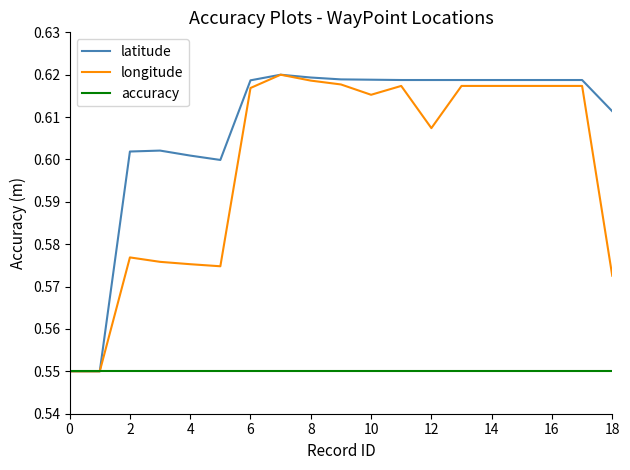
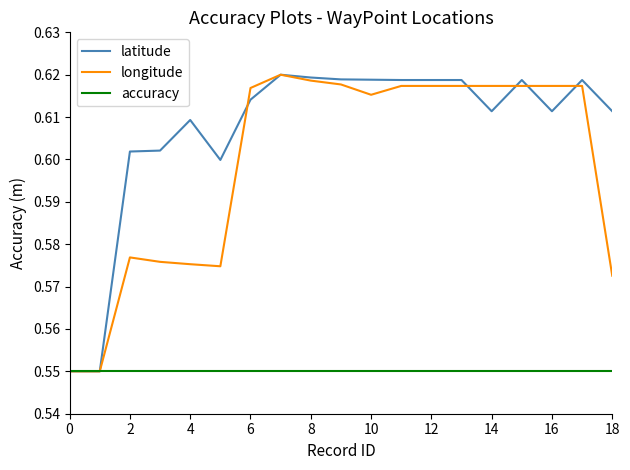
latitude, 4: 0.601 -> 0.609
latitude, 6: 0.619 -> 0.614
longitude, 12: 0.607 -> 0.617
latitude, 14: 0.619 -> 0.611
latitude, 16: 0.619 -> 0.611
